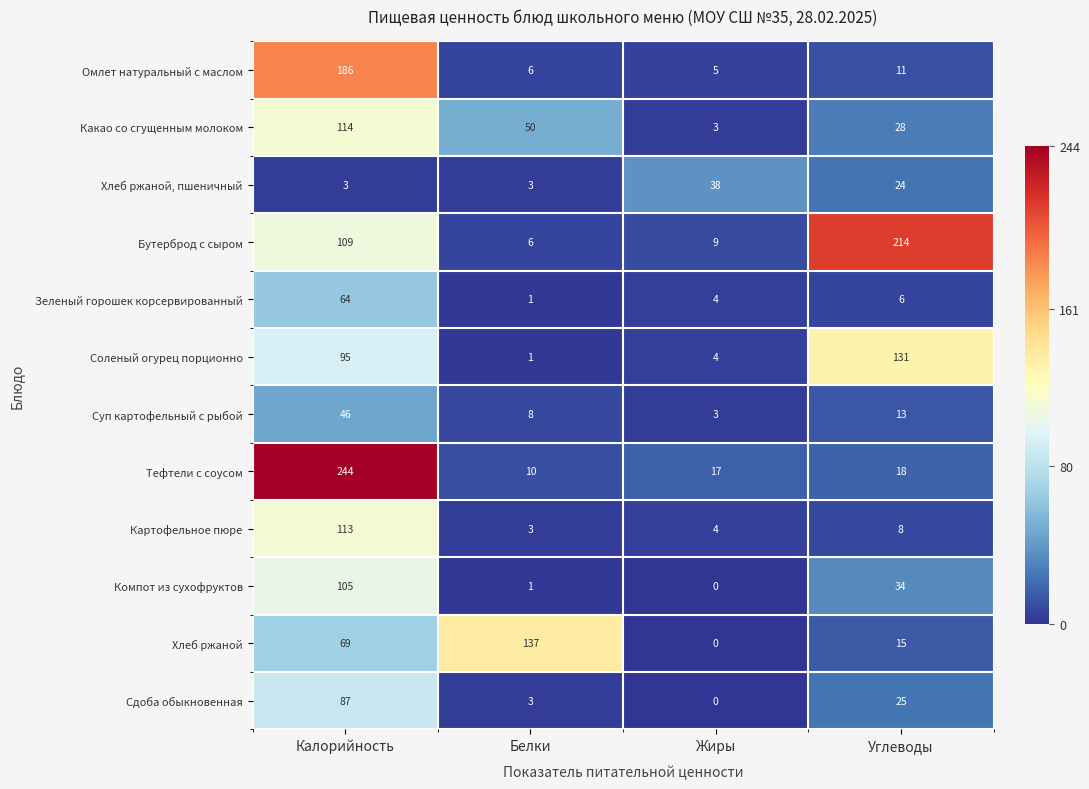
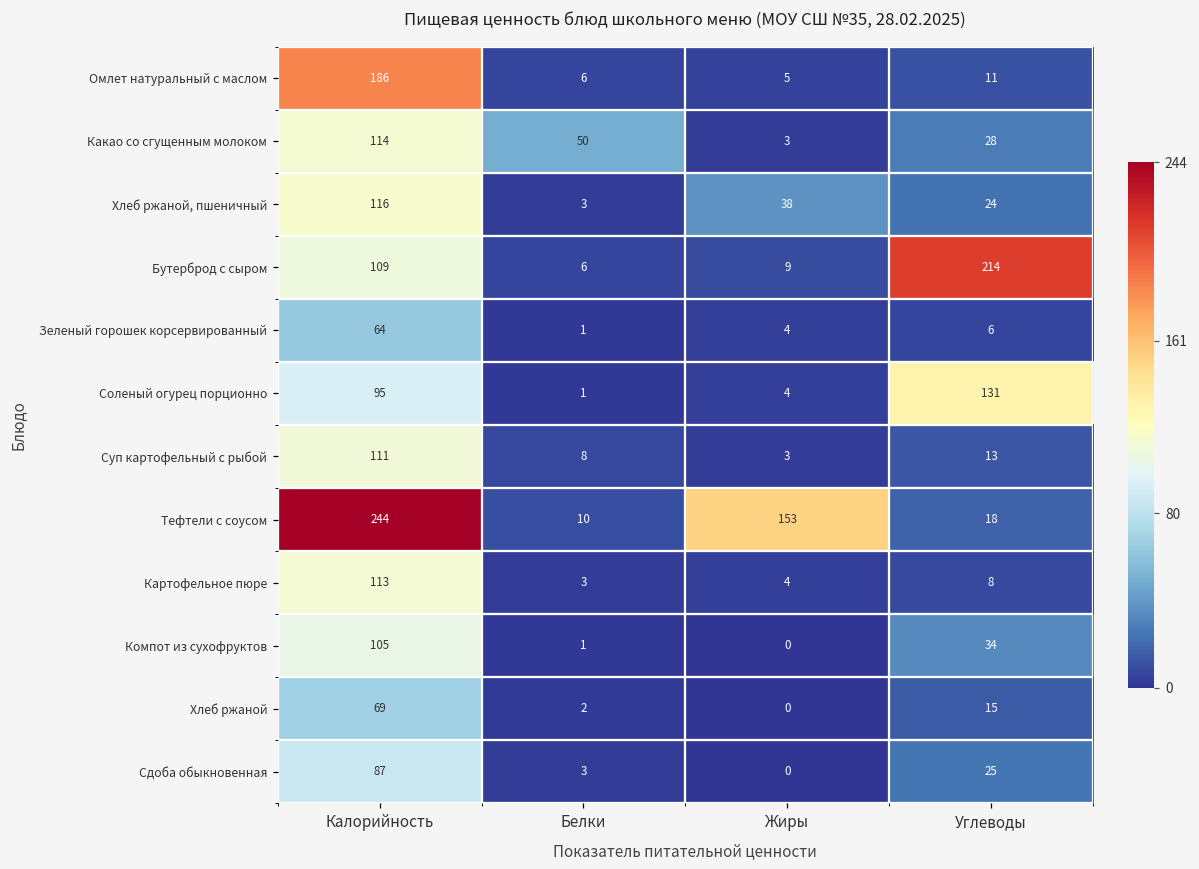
Хлеб ржаной, пшеничный, Калорийность: 3 -> 116
Суп картофельный с рыбой, Калорийность: 46 -> 111
Тефтели с соусом, Жиры: 17 -> 153
Хлеб ржаной, Белки: 137 -> 2
